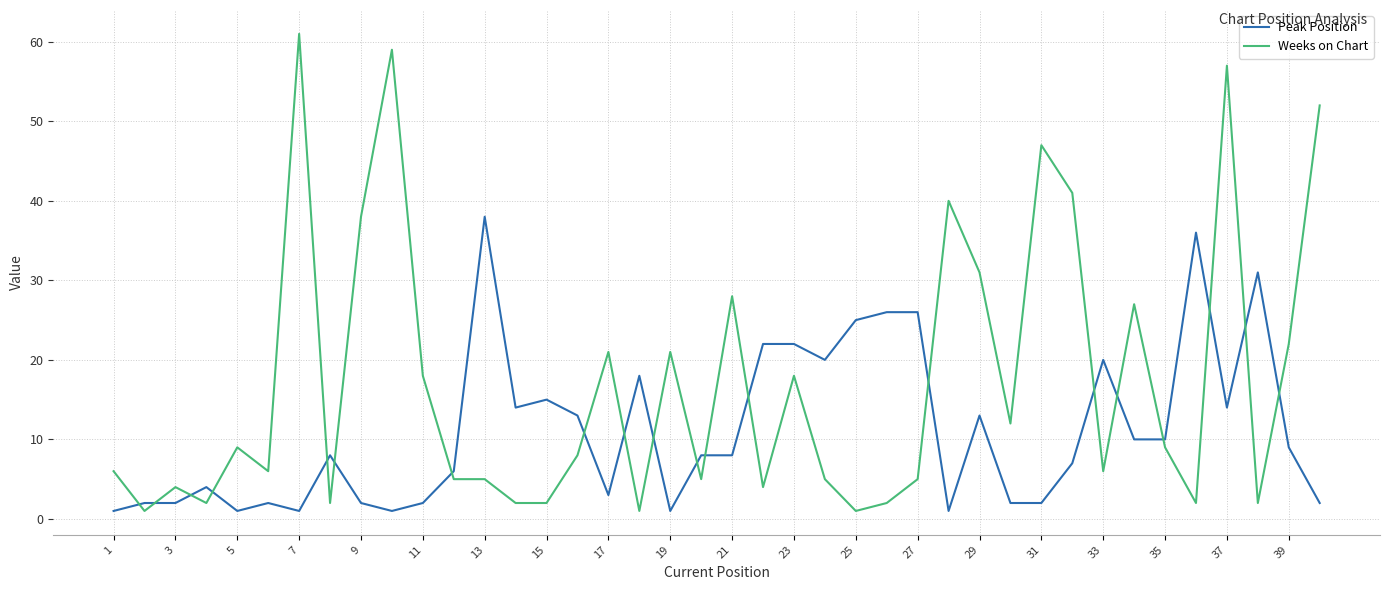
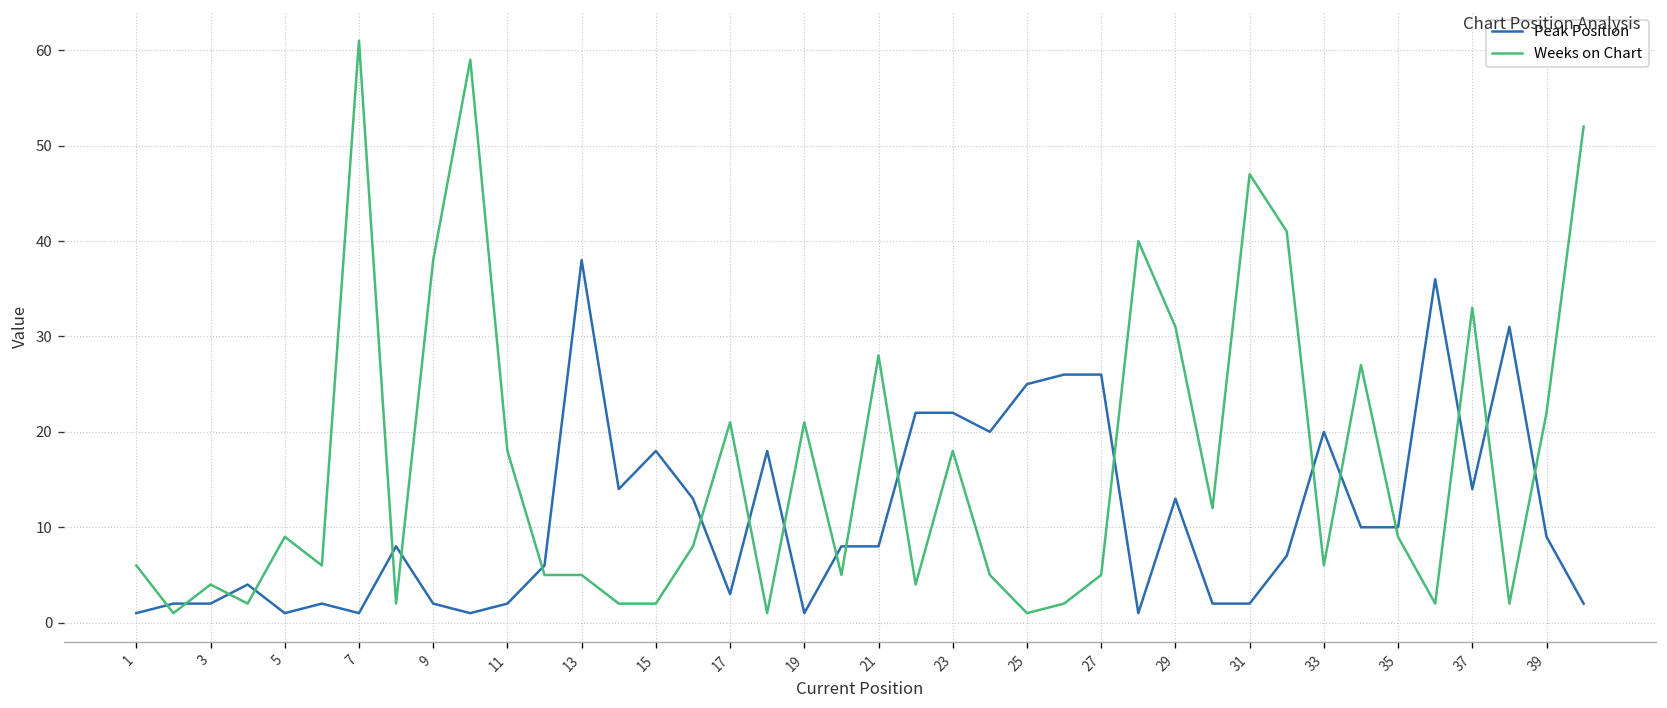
Peak Position, 15: 15 -> 18
Weeks on Chart, 37: 57 -> 33
